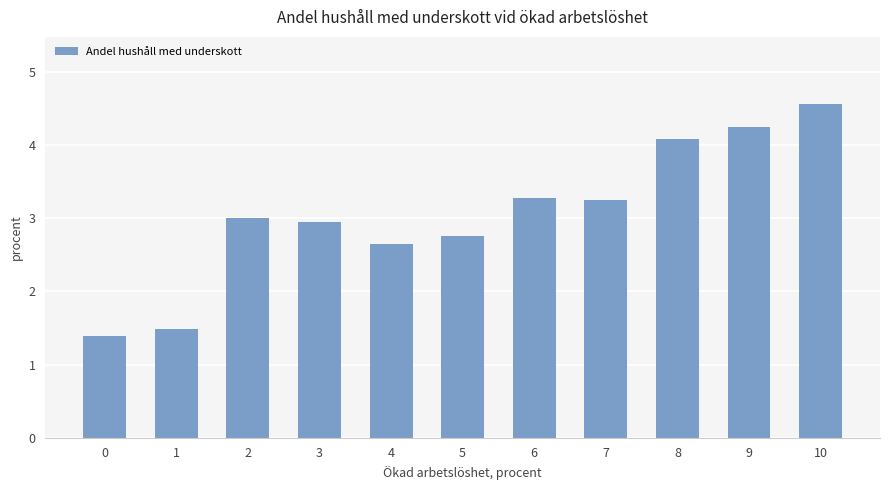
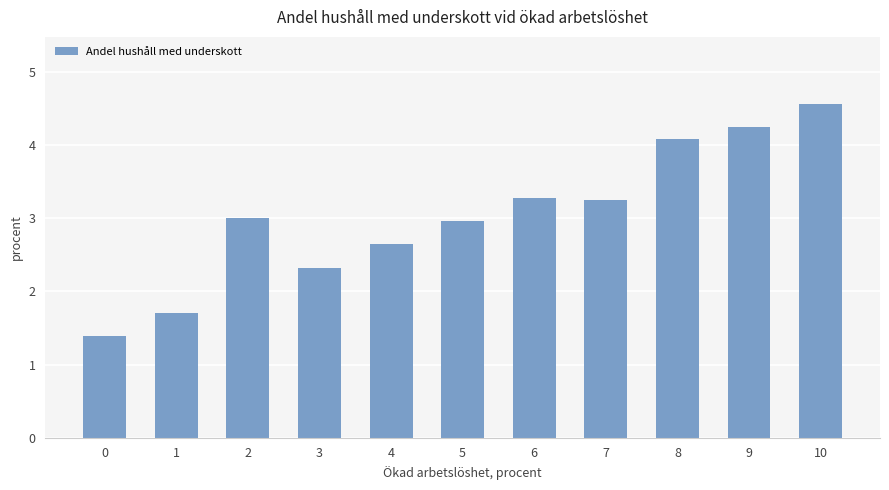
1: 1.5 -> 1.7
3: 3.0 -> 2.3
5: 2.8 -> 3.0
